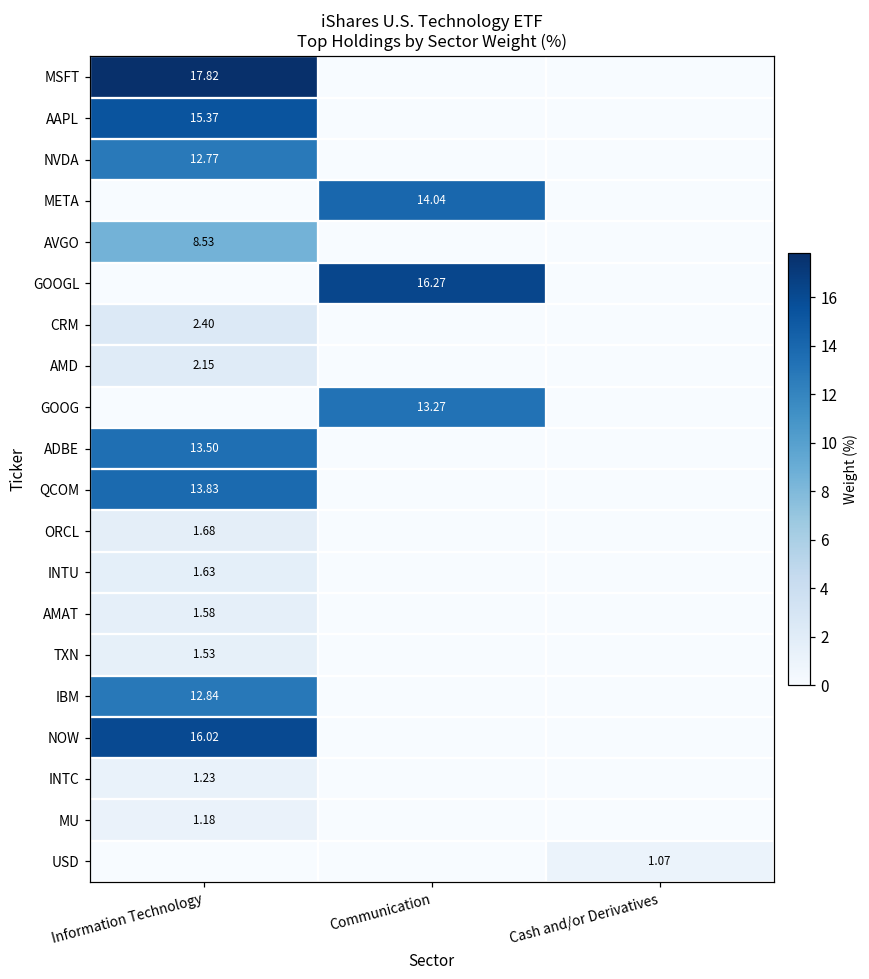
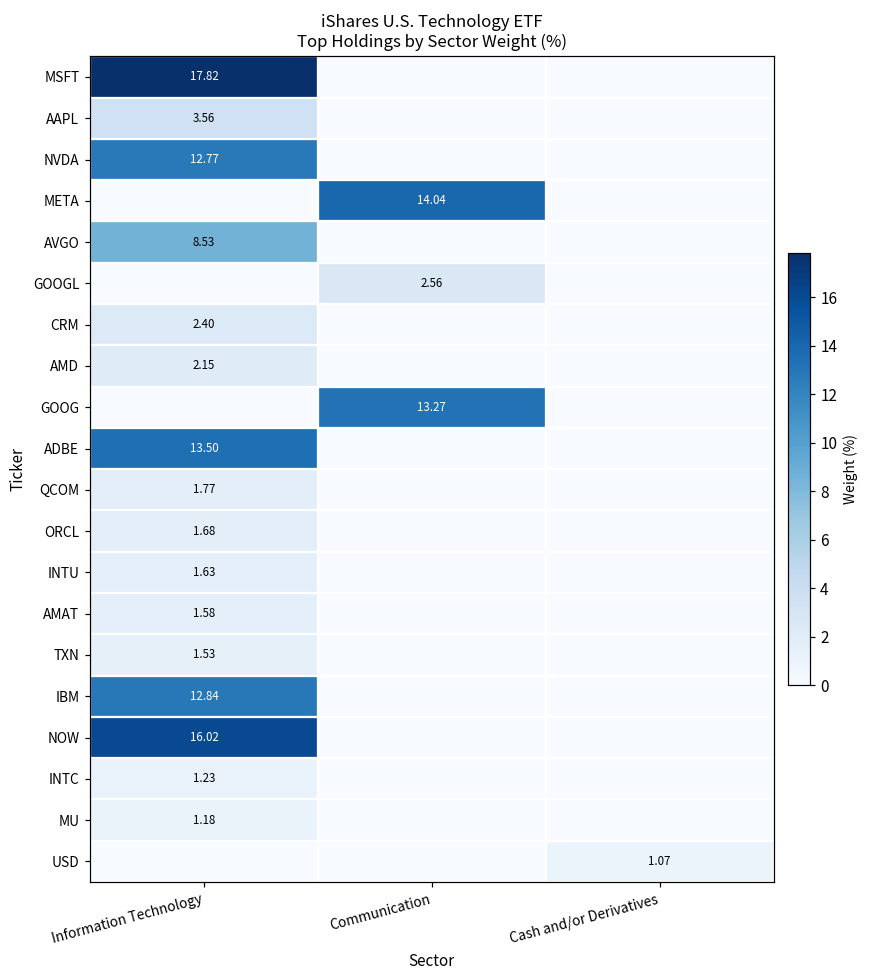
AAPL, Information Technology: 15.37 -> 3.56
GOOGL, Communication: 16.27 -> 2.56
QCOM, Information Technology: 13.83 -> 1.77
